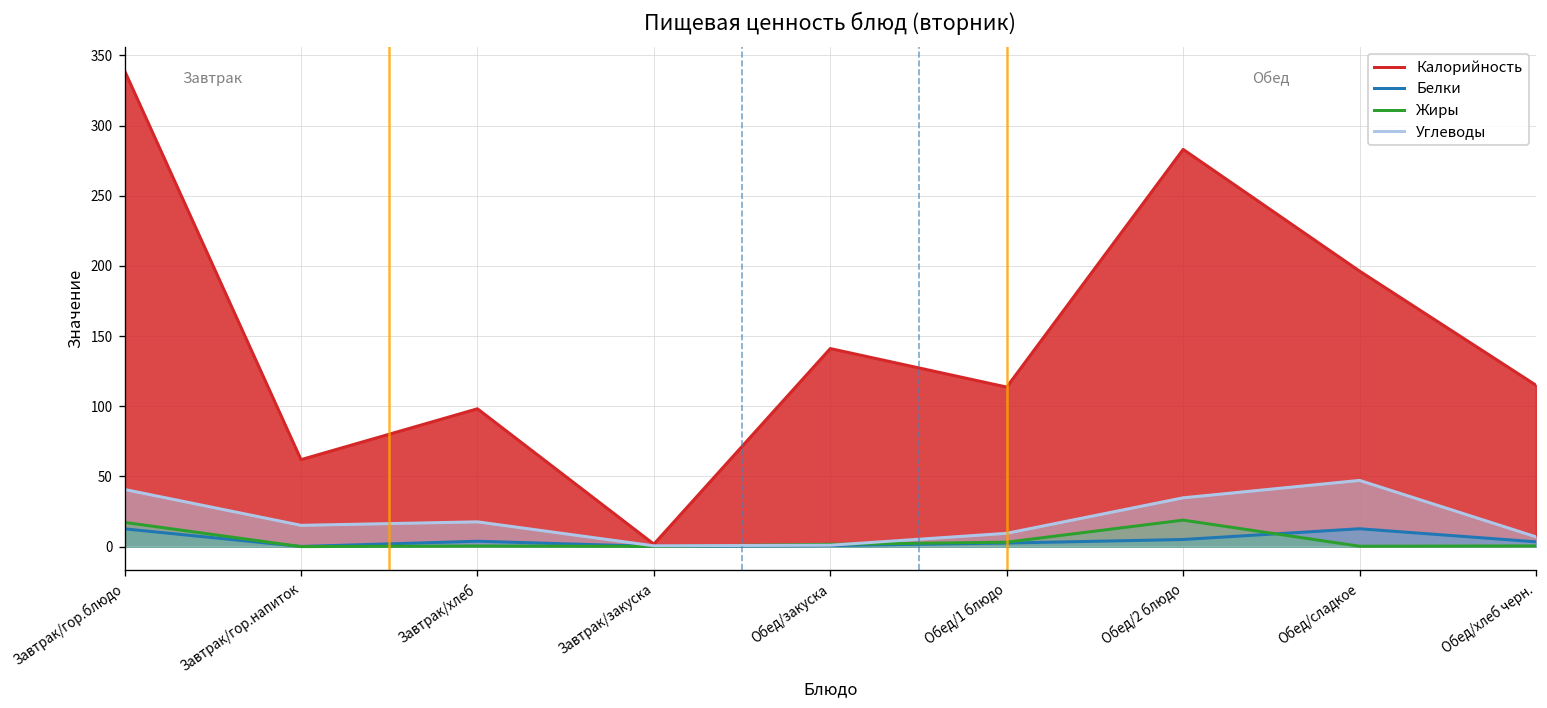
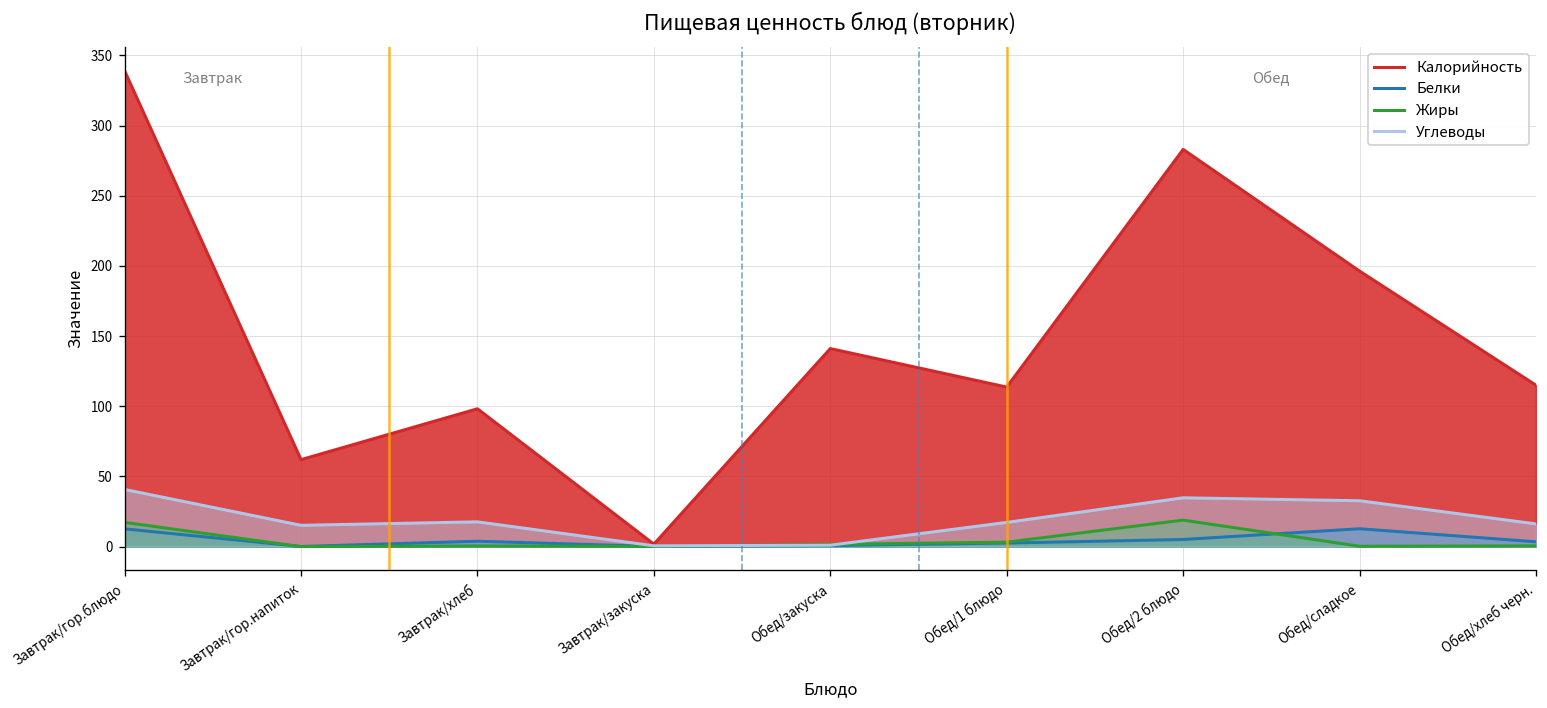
Углеводы, Обед/1 блюдо: 10 -> 17
Углеводы, Обед/сладкое: 47 -> 33
Углеводы, Обед/хлеб черн.: 7 -> 16
